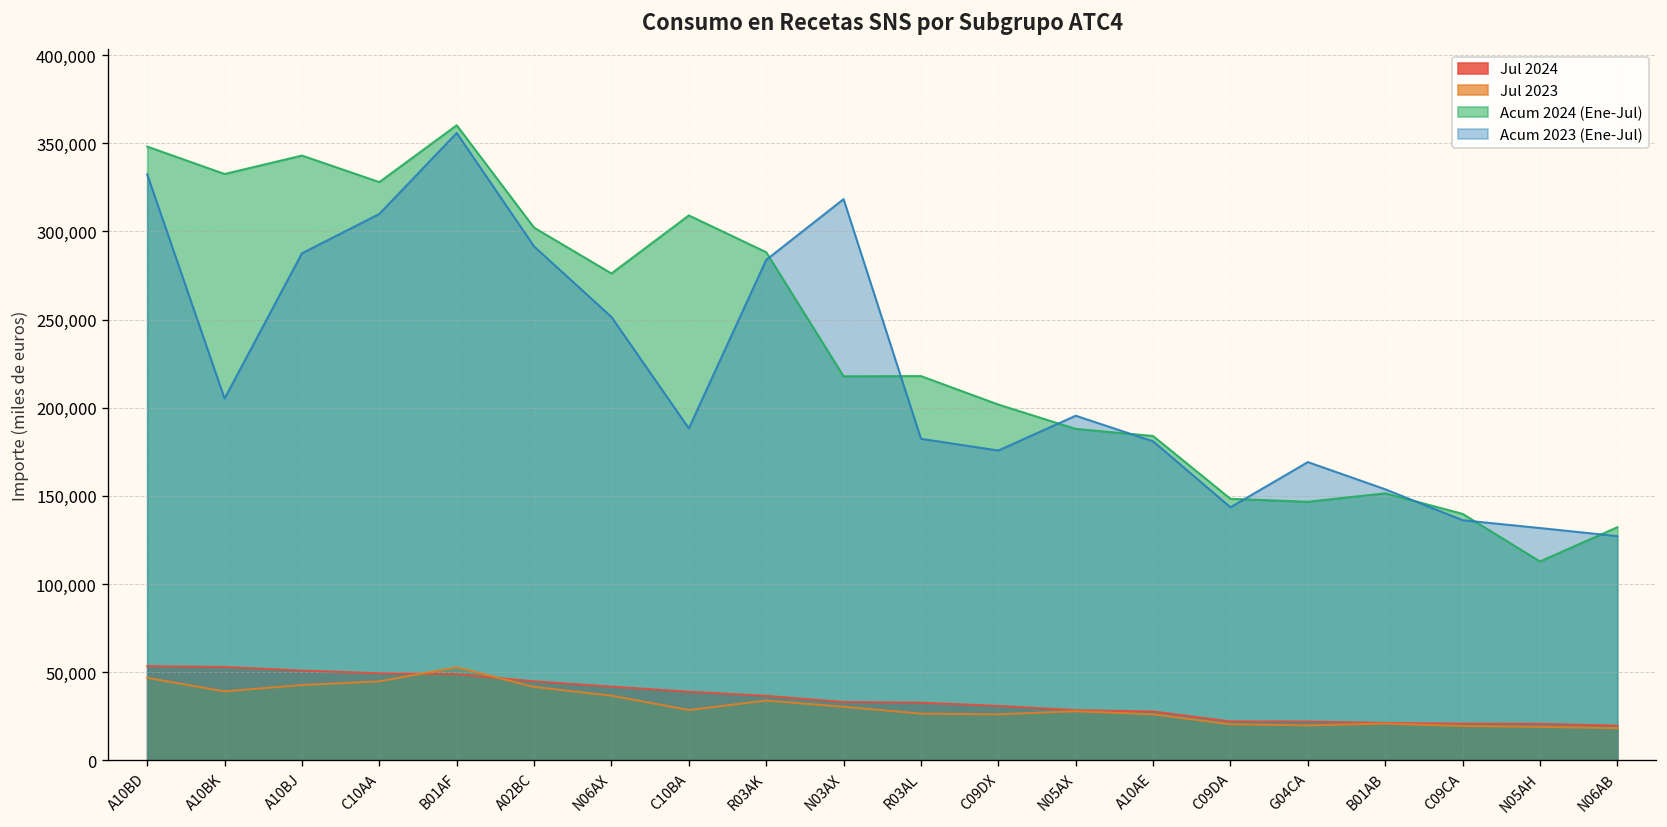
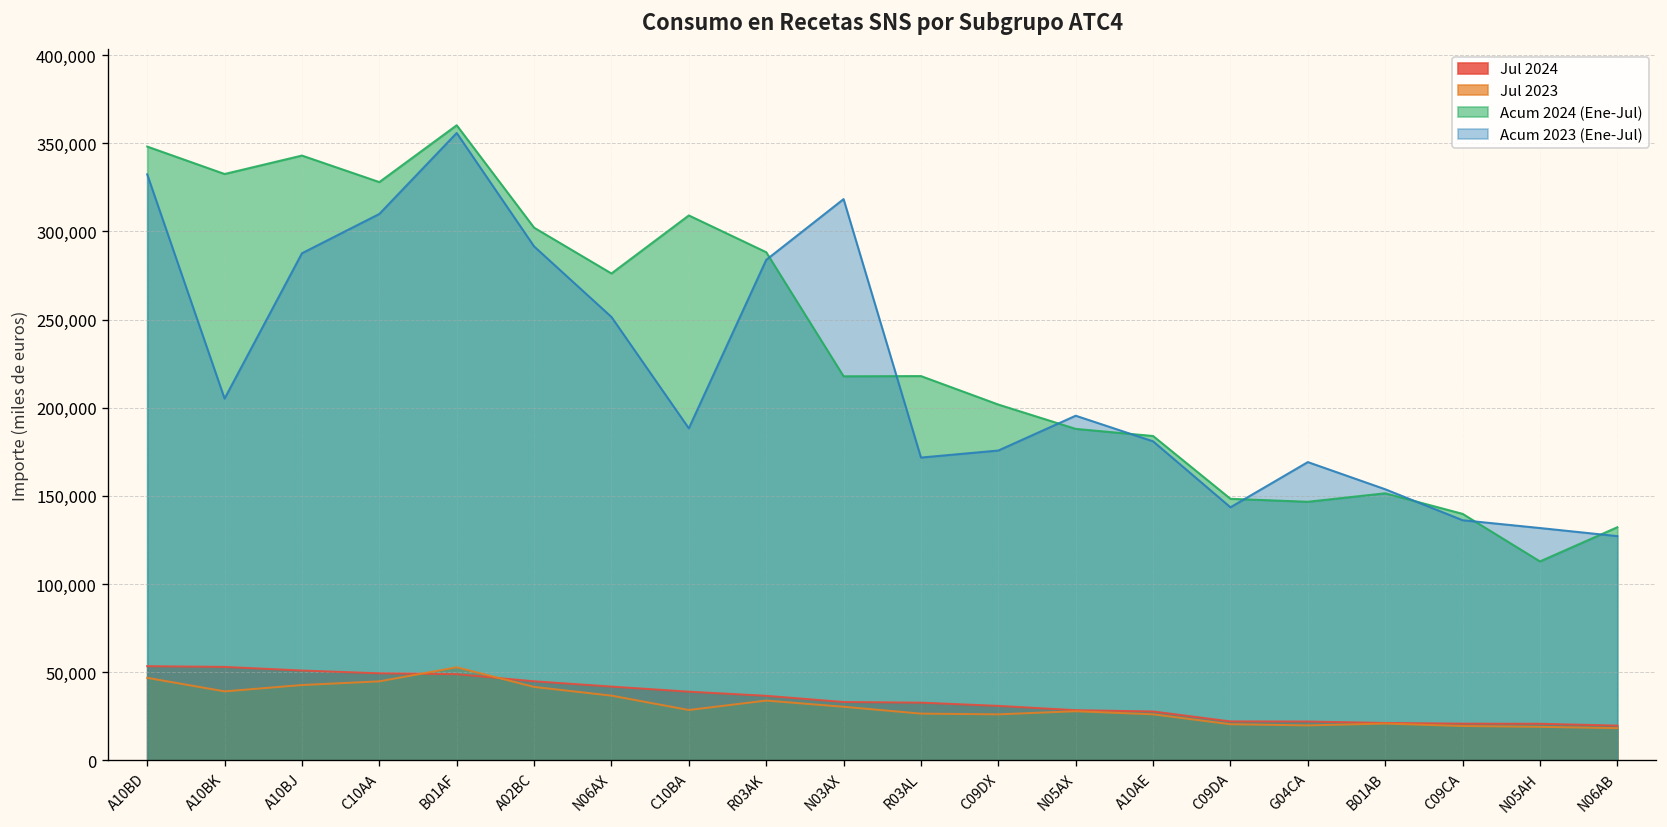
Acum 2023 (Ene-Jul), R03AL: 182,000 -> 172,000
